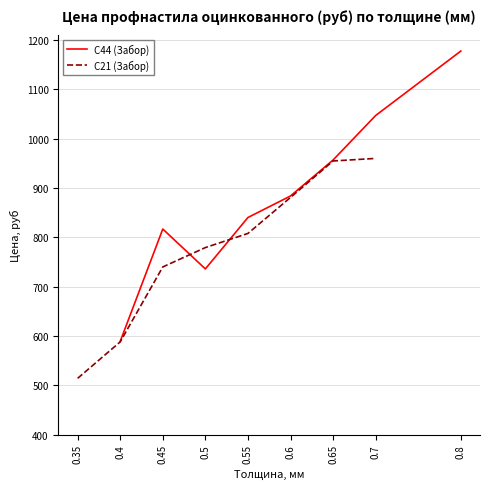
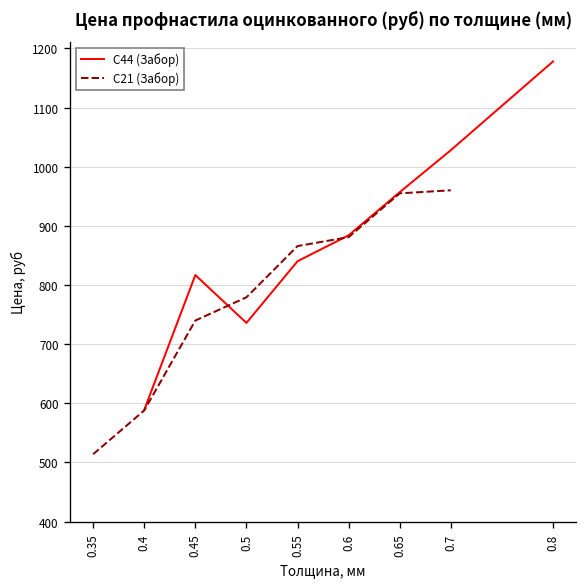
С21 (Забор), 0.55: 810 -> 870
С44 (Забор), 0.7: 1050 -> 1030
